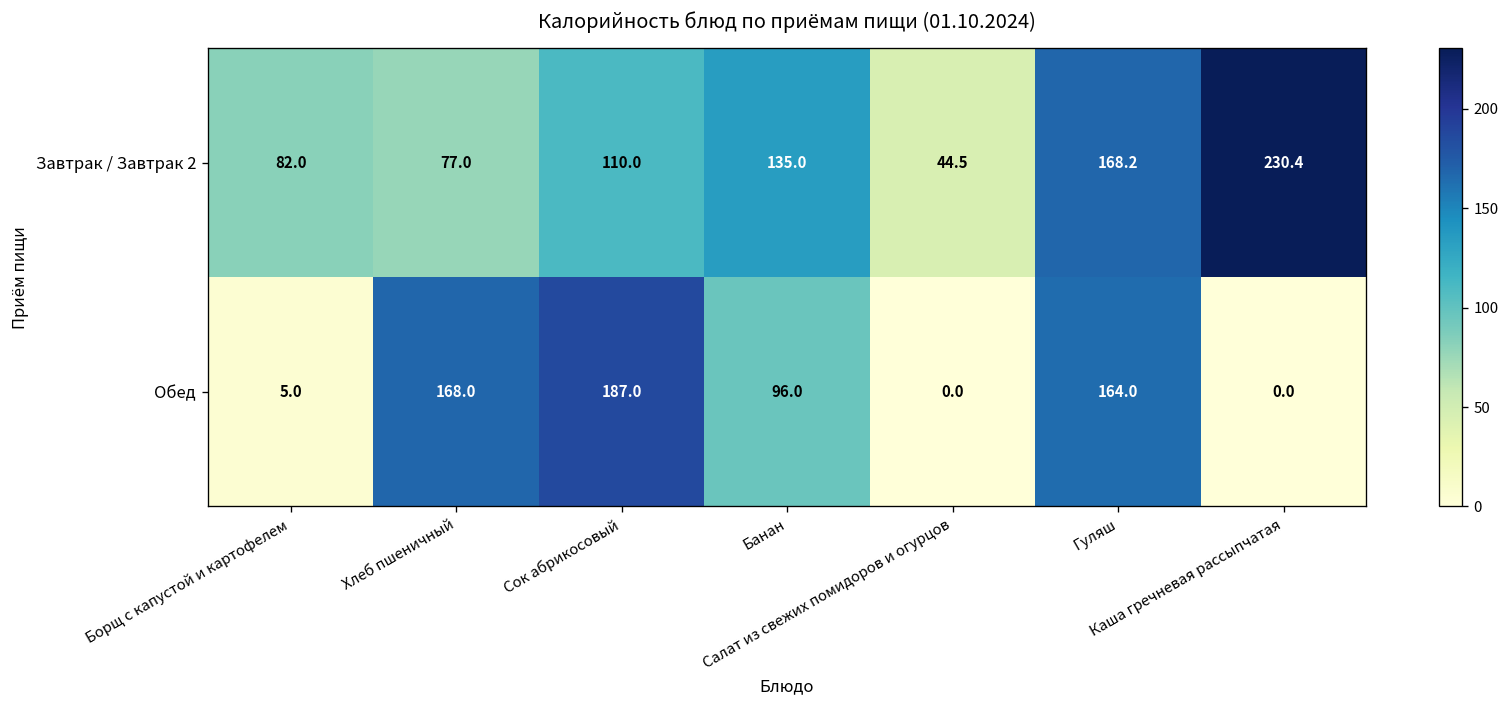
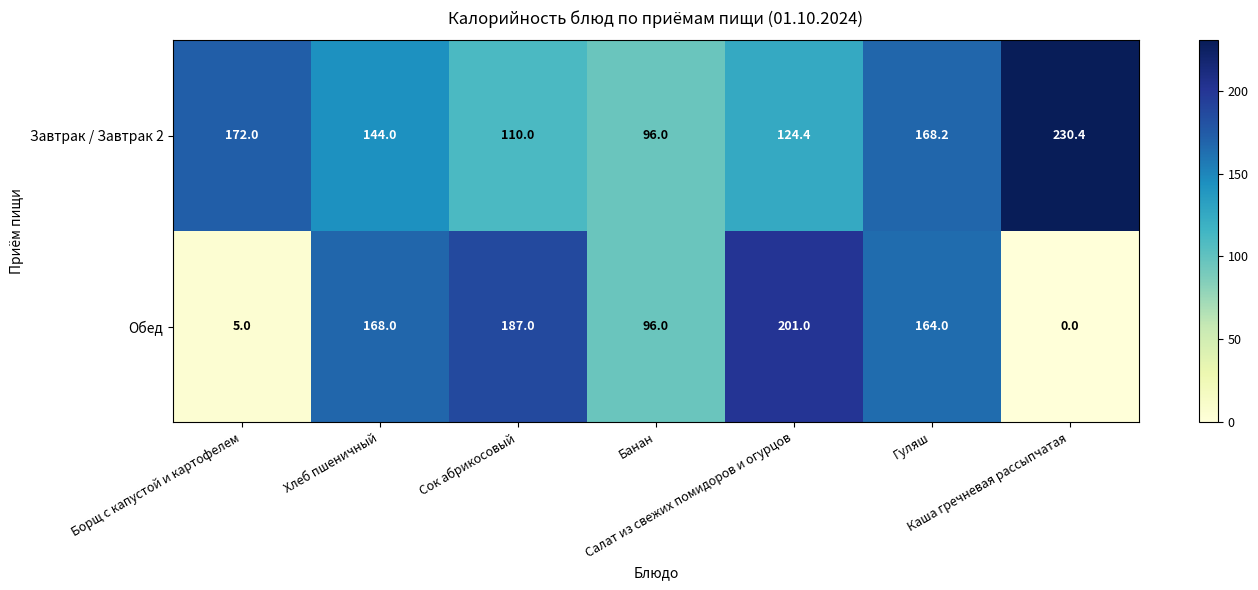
Завтрак / Завтрак 2, Борщ с капустой и картофелем: 82.0 -> 172.0
Завтрак / Завтрак 2, Хлеб пшеничный: 77.0 -> 144.0
Завтрак / Завтрак 2, Банан: 135.0 -> 96.0
Завтрак / Завтрак 2, Салат из свежих помидоров и огурцов: 44.5 -> 124.4
Обед, Салат из свежих помидоров и огурцов: 0.0 -> 201.0
